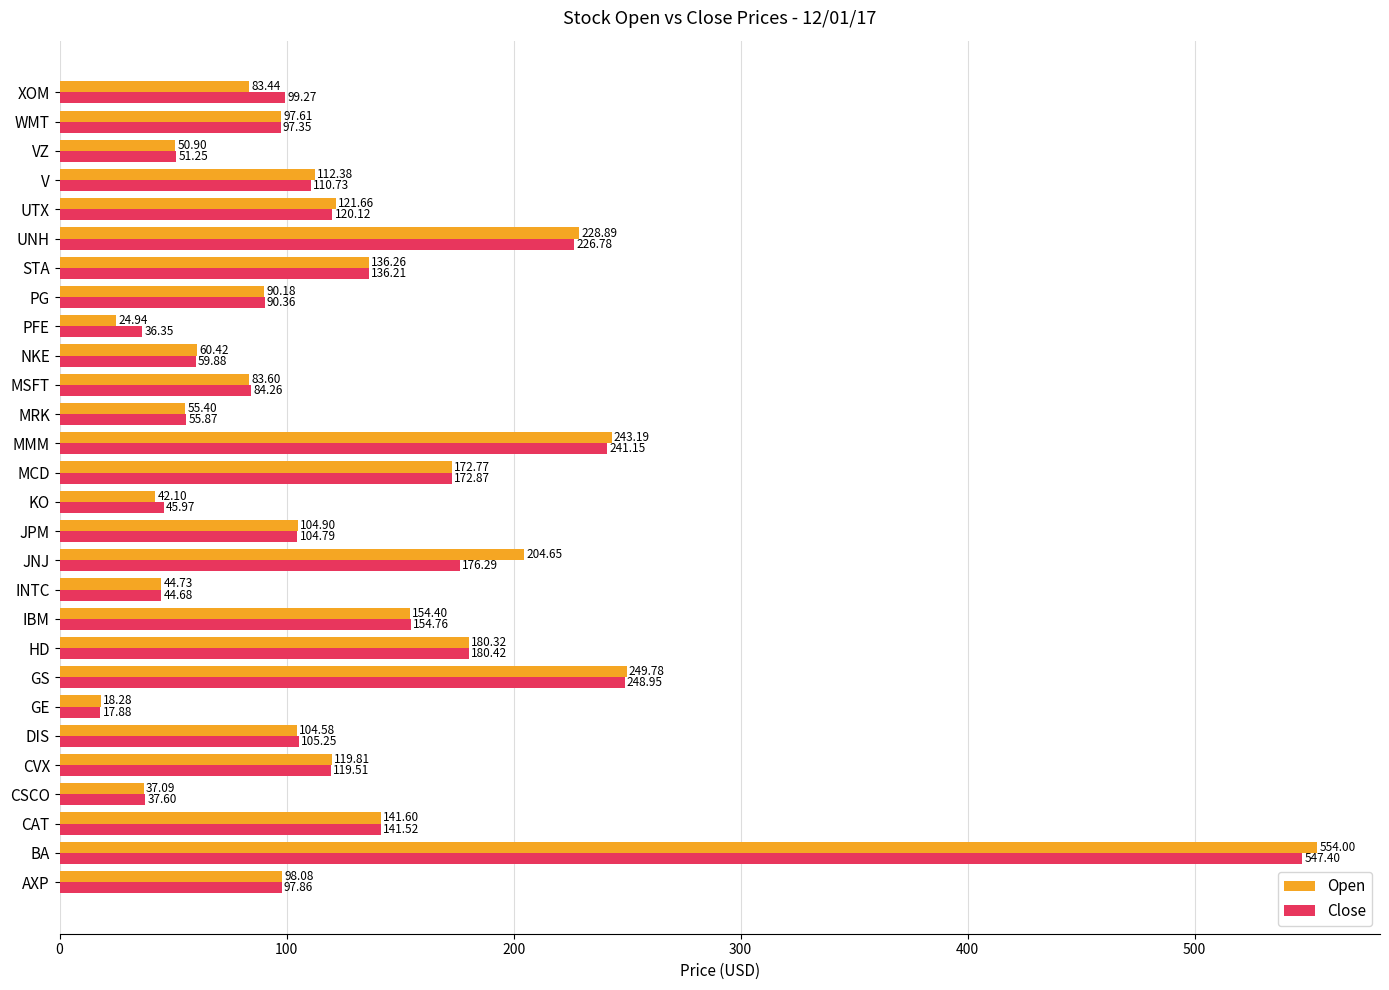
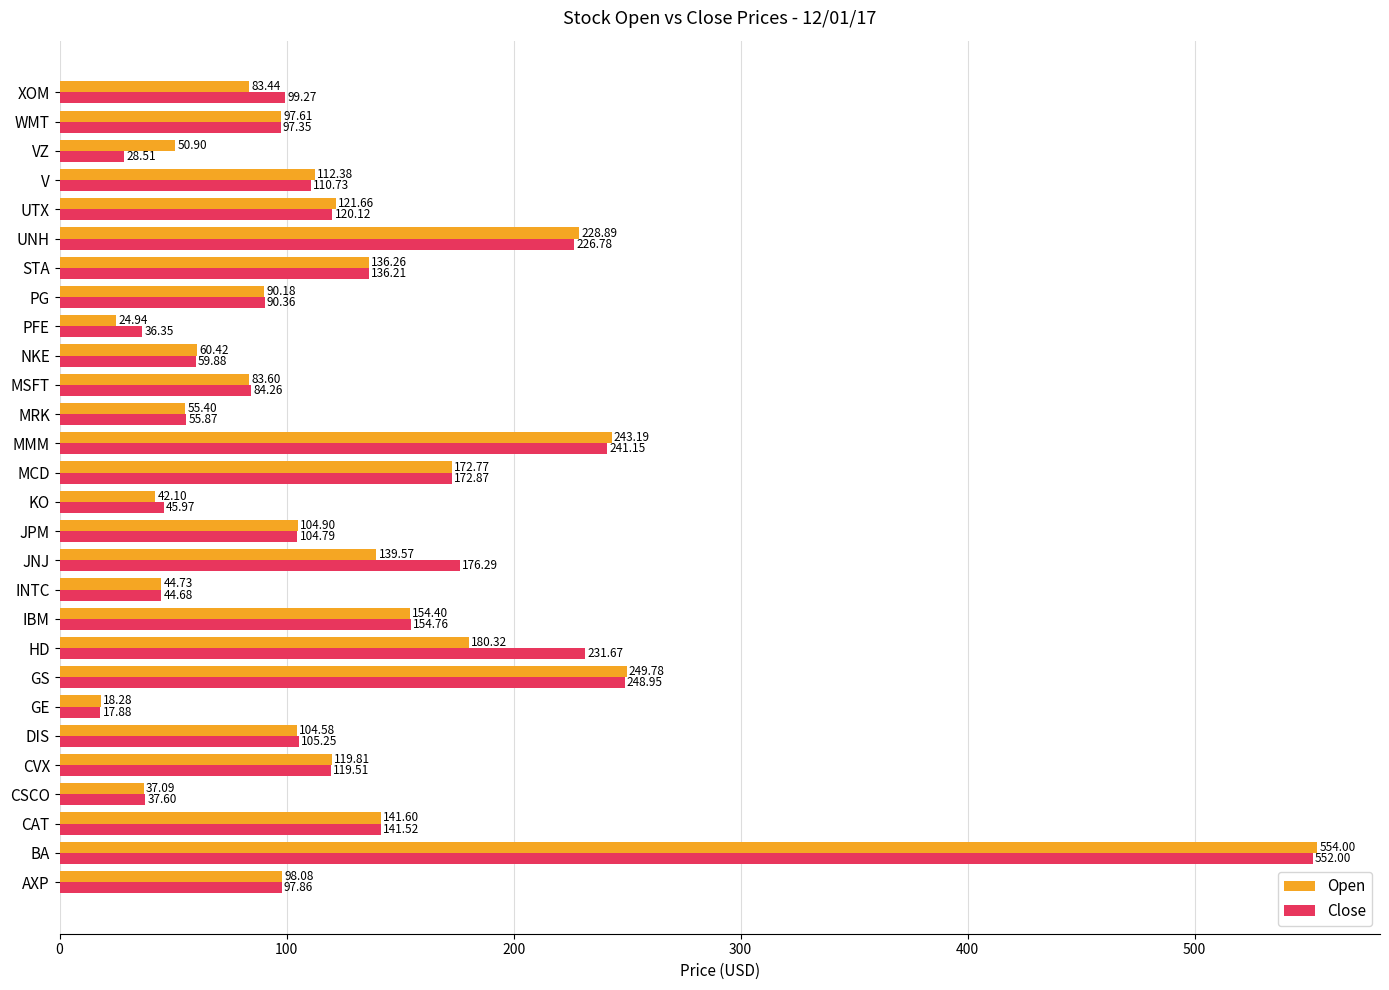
Close, VZ: 51.25 -> 28.51
Open, JNJ: 204.65 -> 139.57
Close, HD: 180.42 -> 231.67
Close, BA: 547.40 -> 552.00
